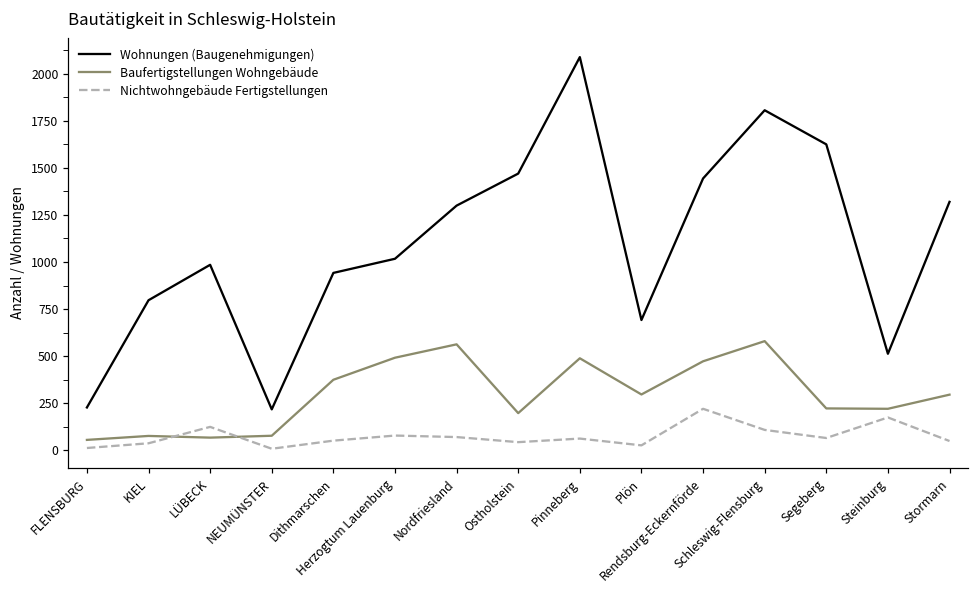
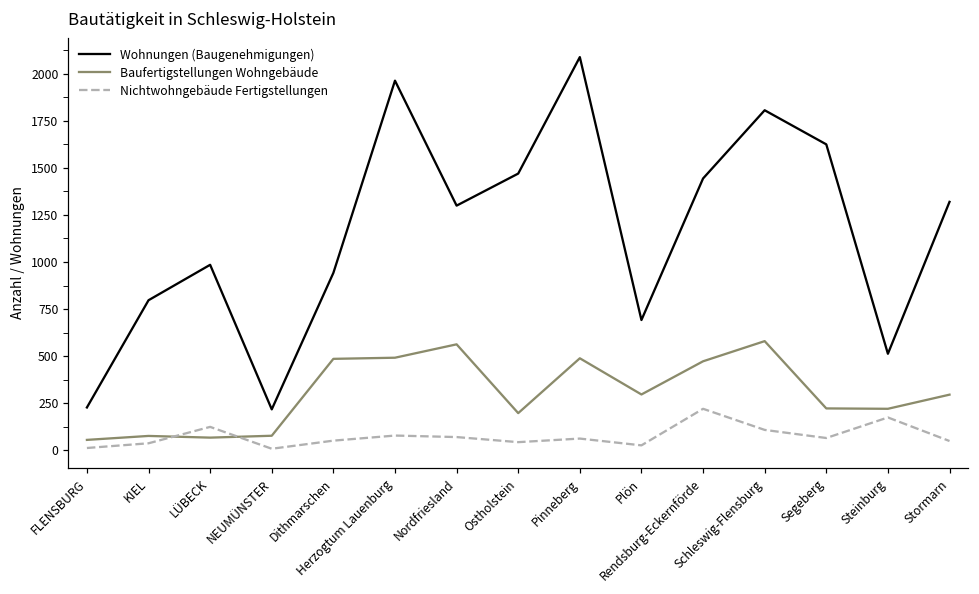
Baufertigstellungen Wohngebäude, Dithmarschen: 380 -> 490
Wohnungen (Baugenehmigungen), Herzogtum Lauenburg: 1020 -> 1960
